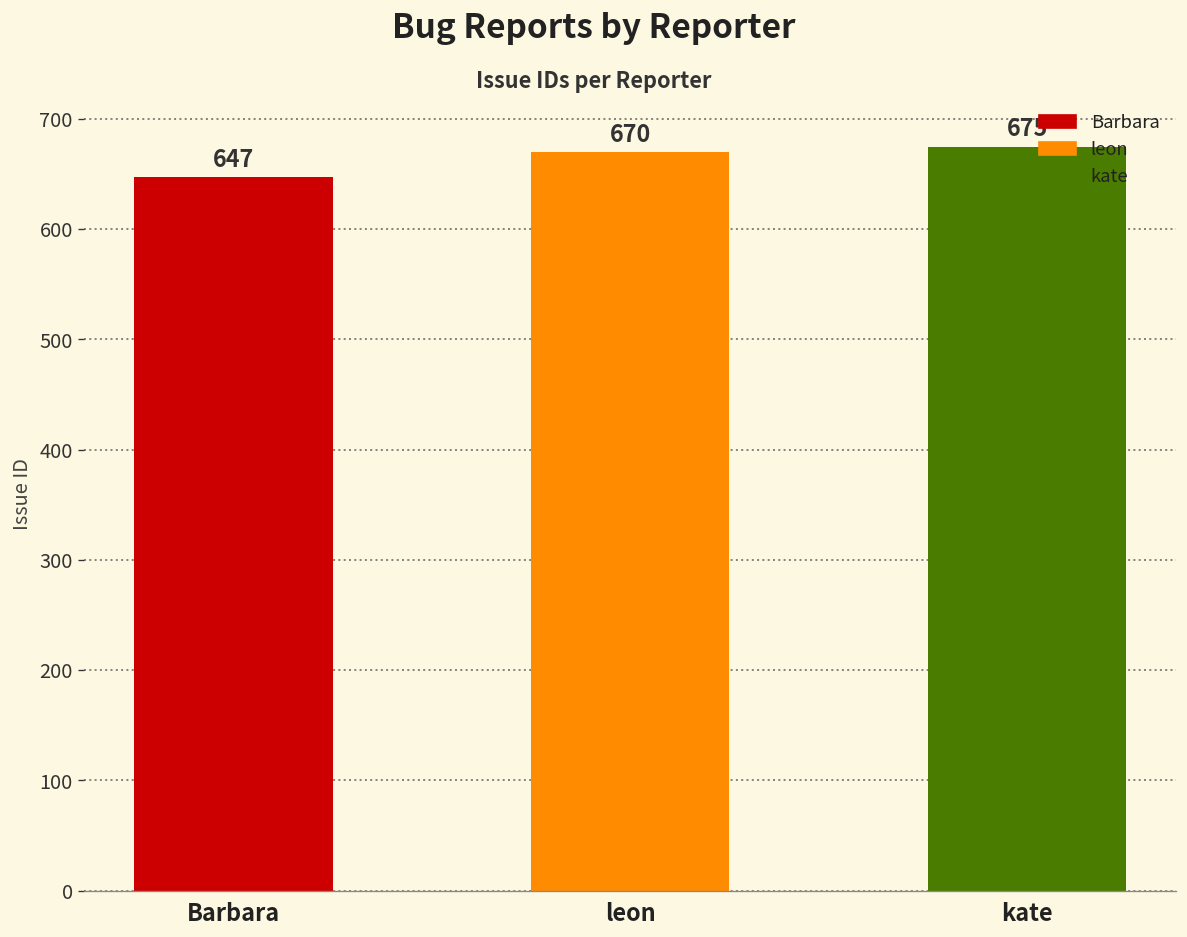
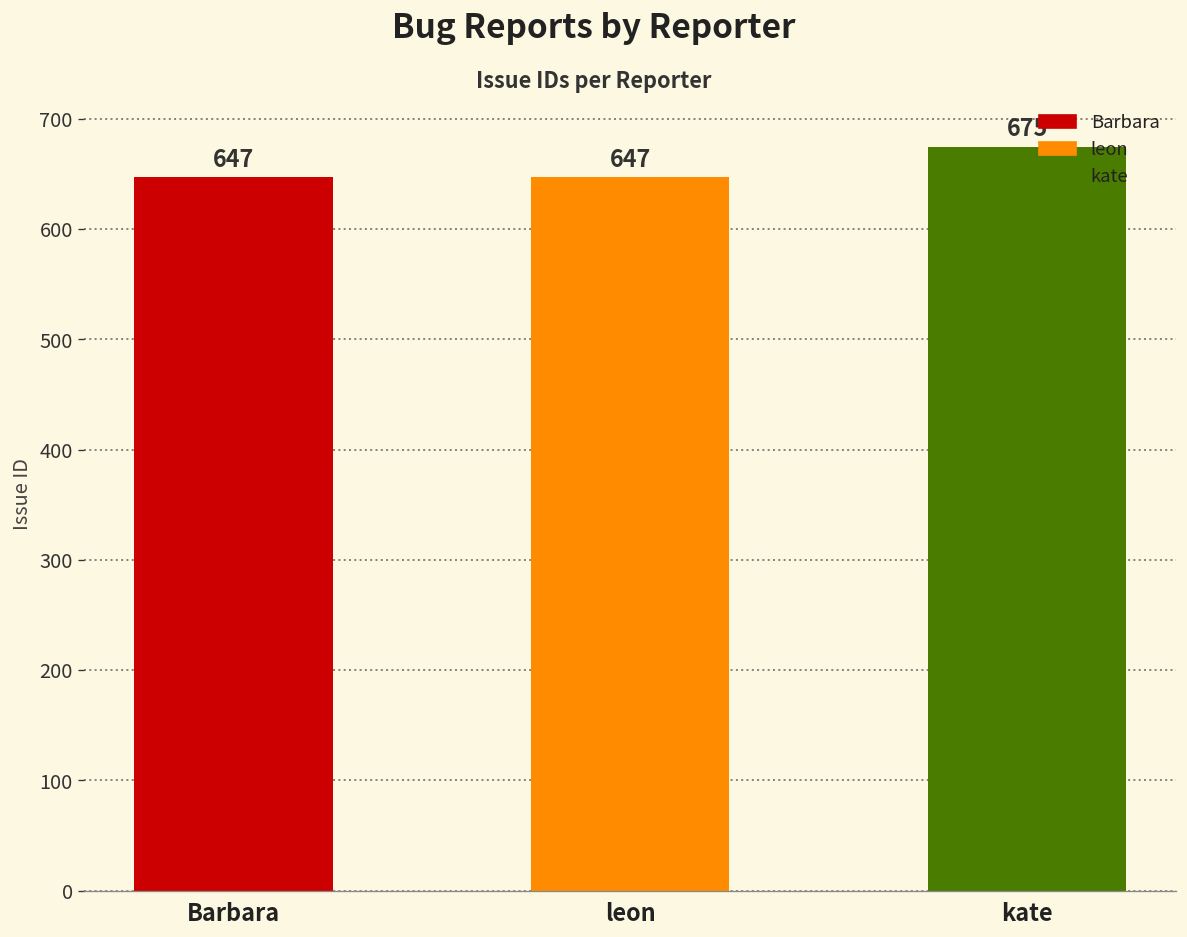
leon: 670 -> 647
